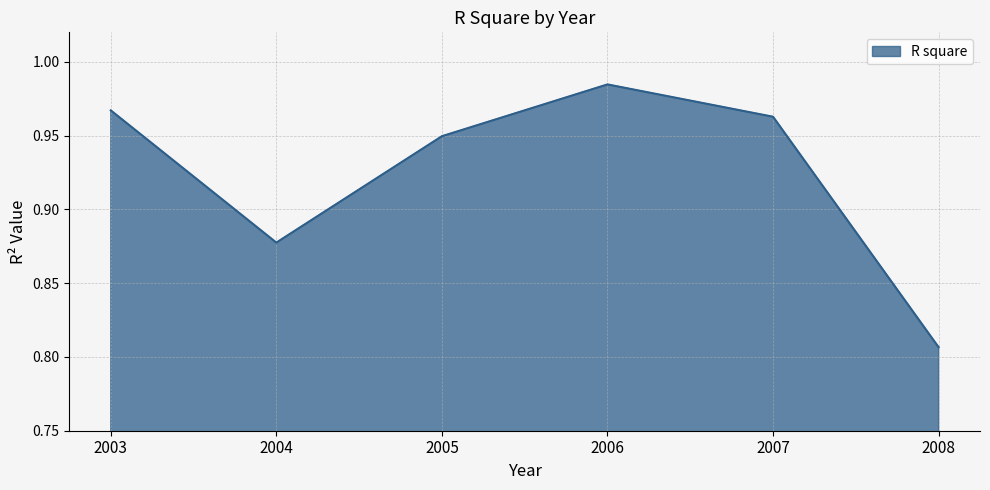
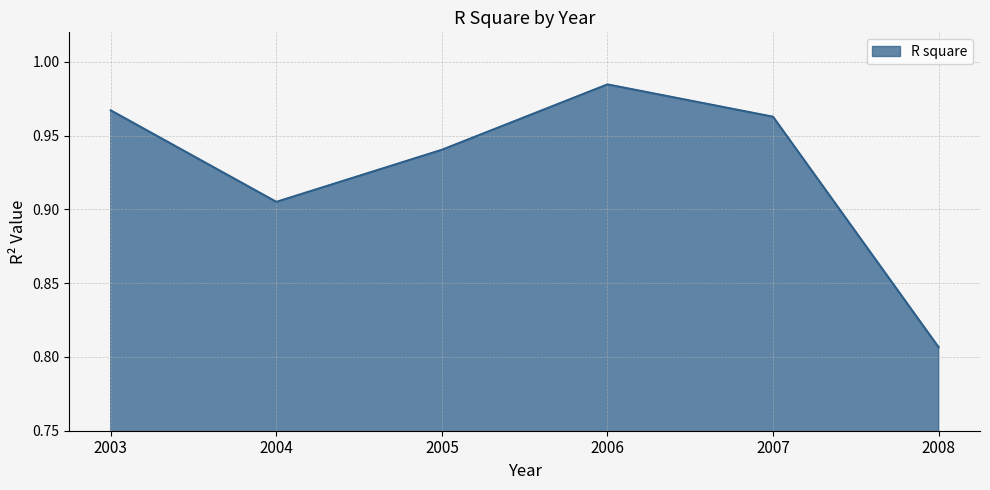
2004: 0.878 -> 0.905
2005: 0.950 -> 0.940
